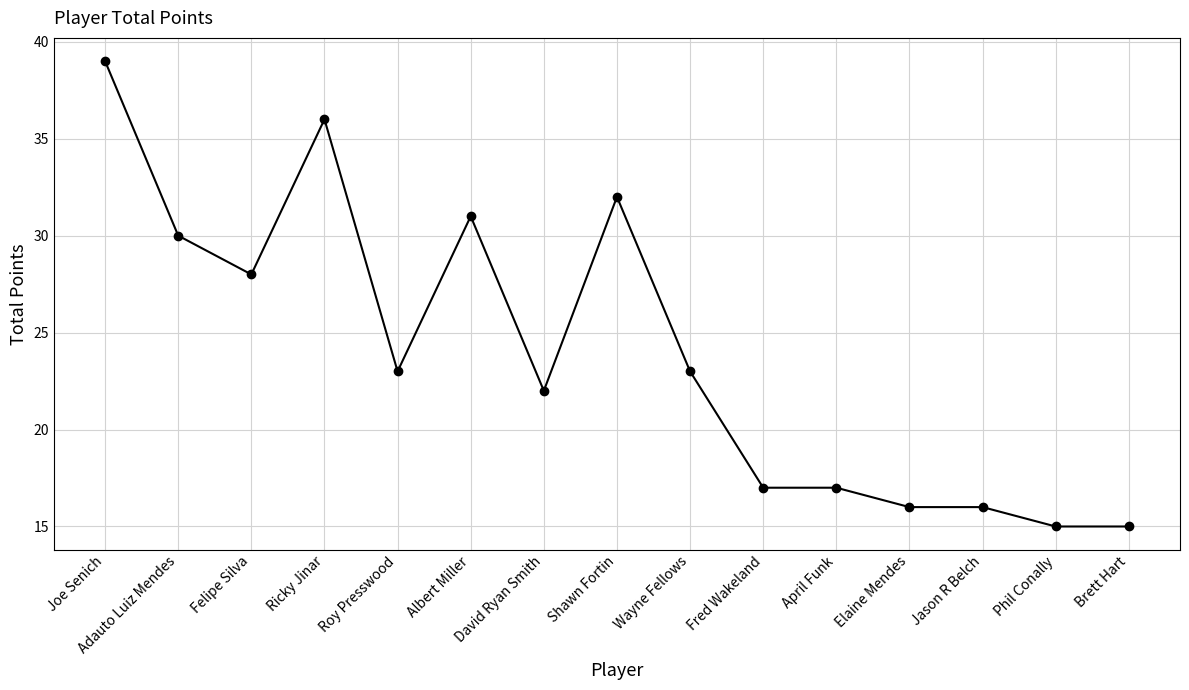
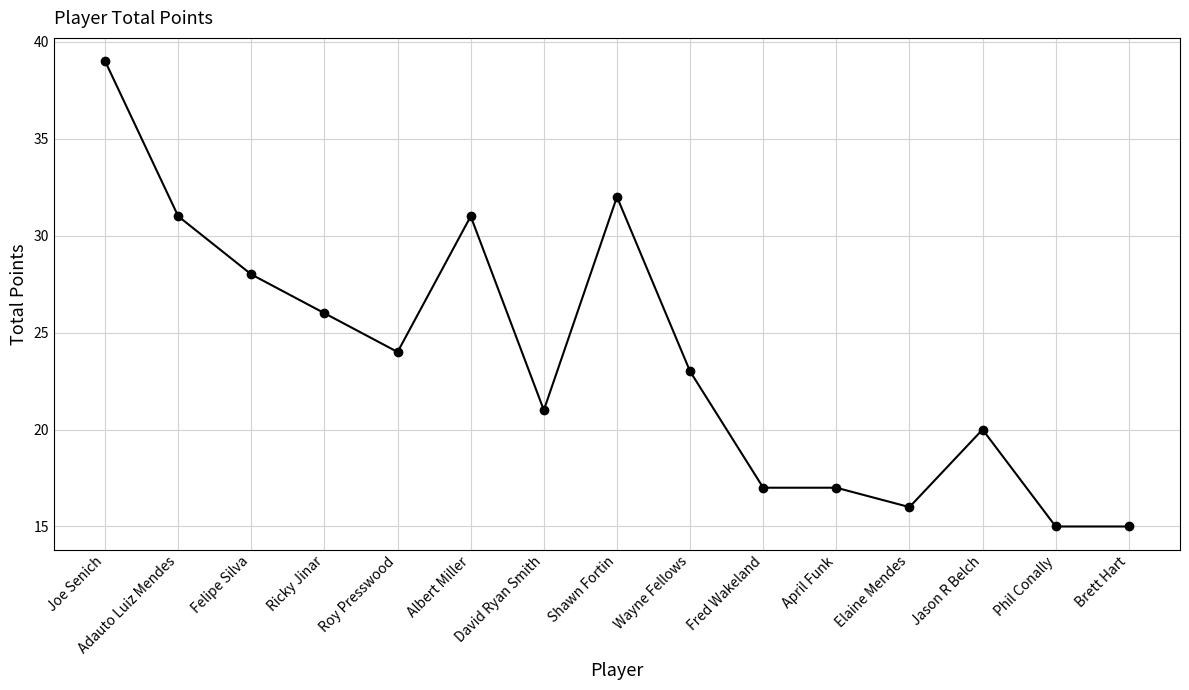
Adauto Luiz Mendes: 30 -> 31
Ricky Jinar: 36 -> 26
Roy Presswood: 23 -> 24
David Ryan Smith: 22 -> 21
Jason R Belch: 16 -> 20
